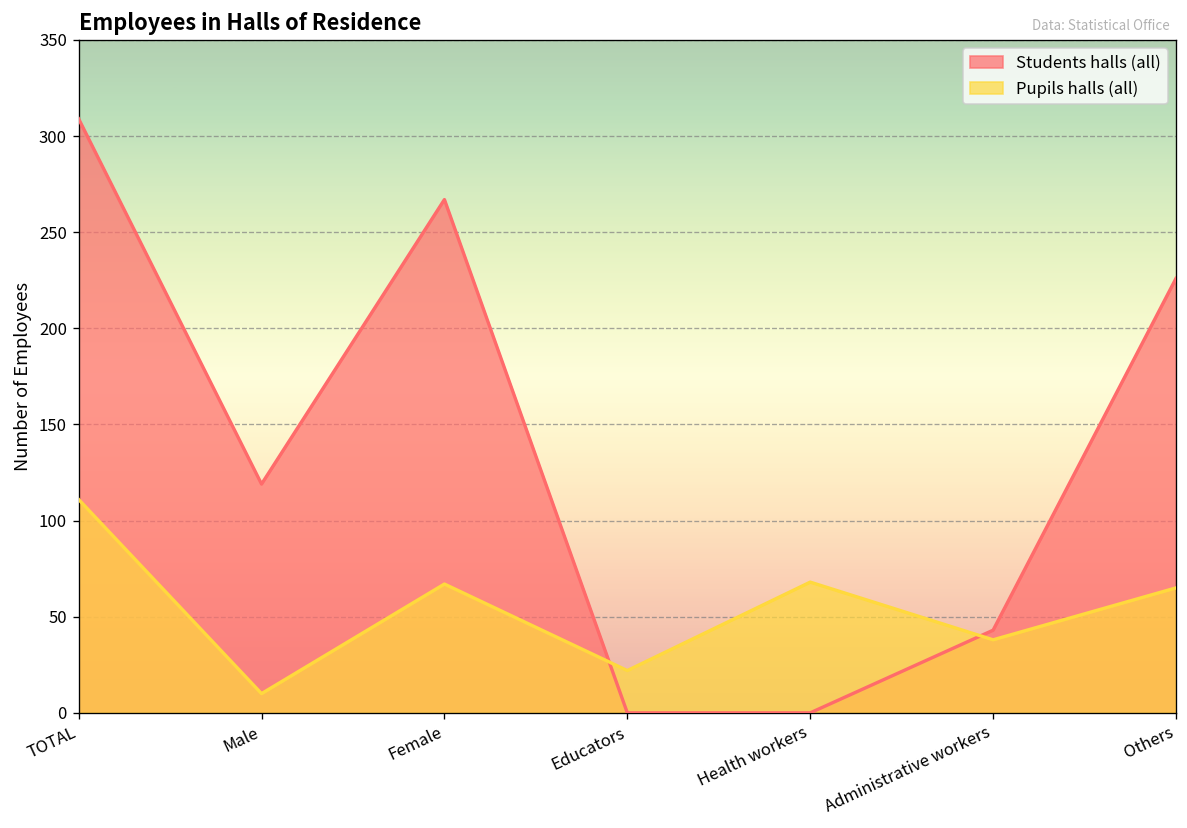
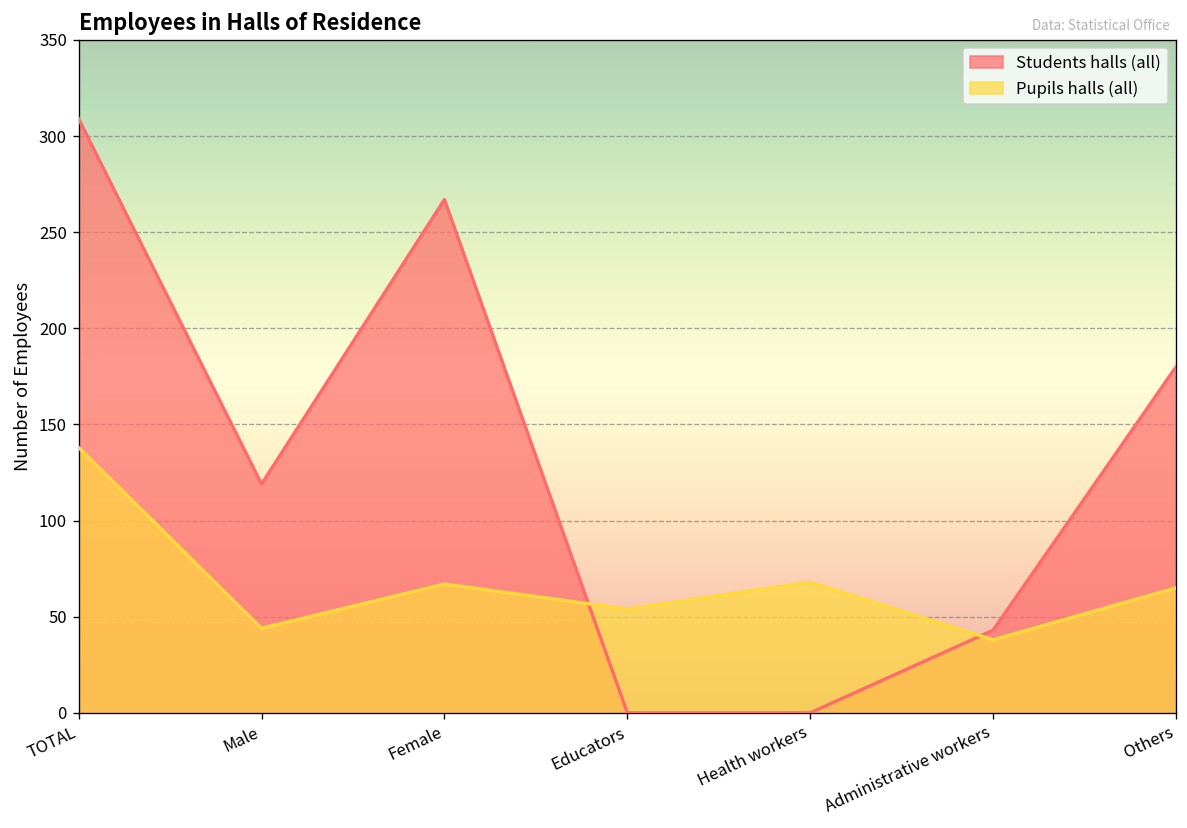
Pupils halls (all), TOTAL: 111 -> 138
Pupils halls (all), Male: 10 -> 44
Pupils halls (all), Educators: 22 -> 54
Students halls (all), Others: 226 -> 180
